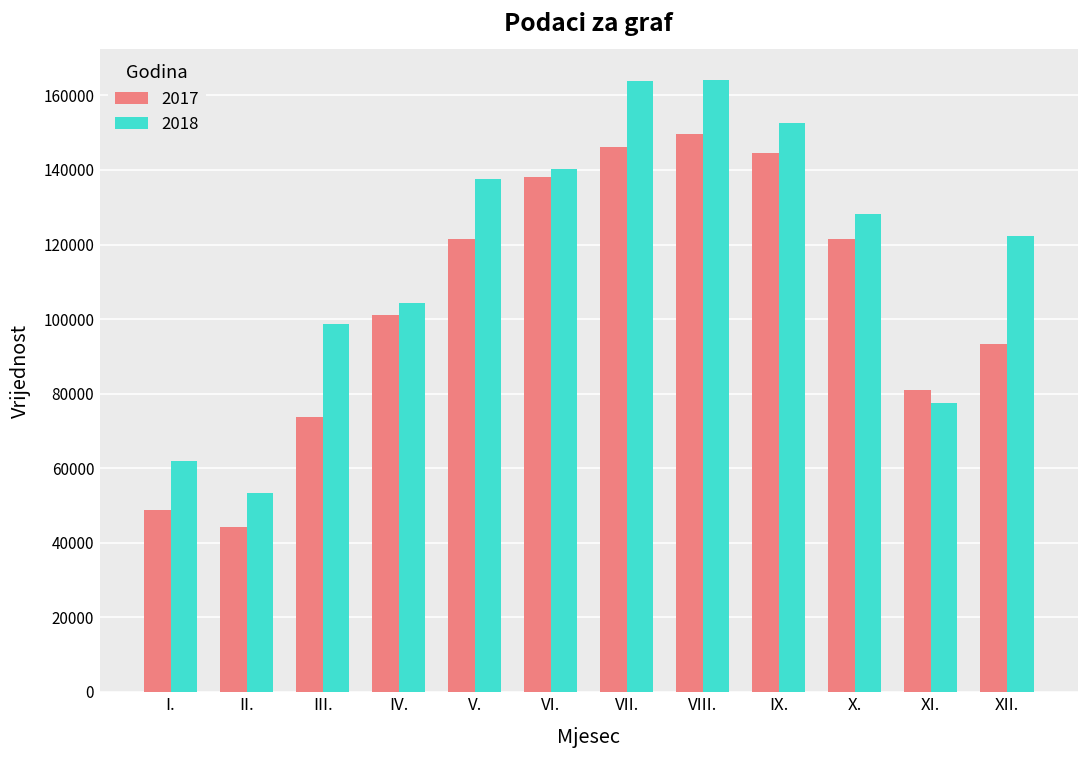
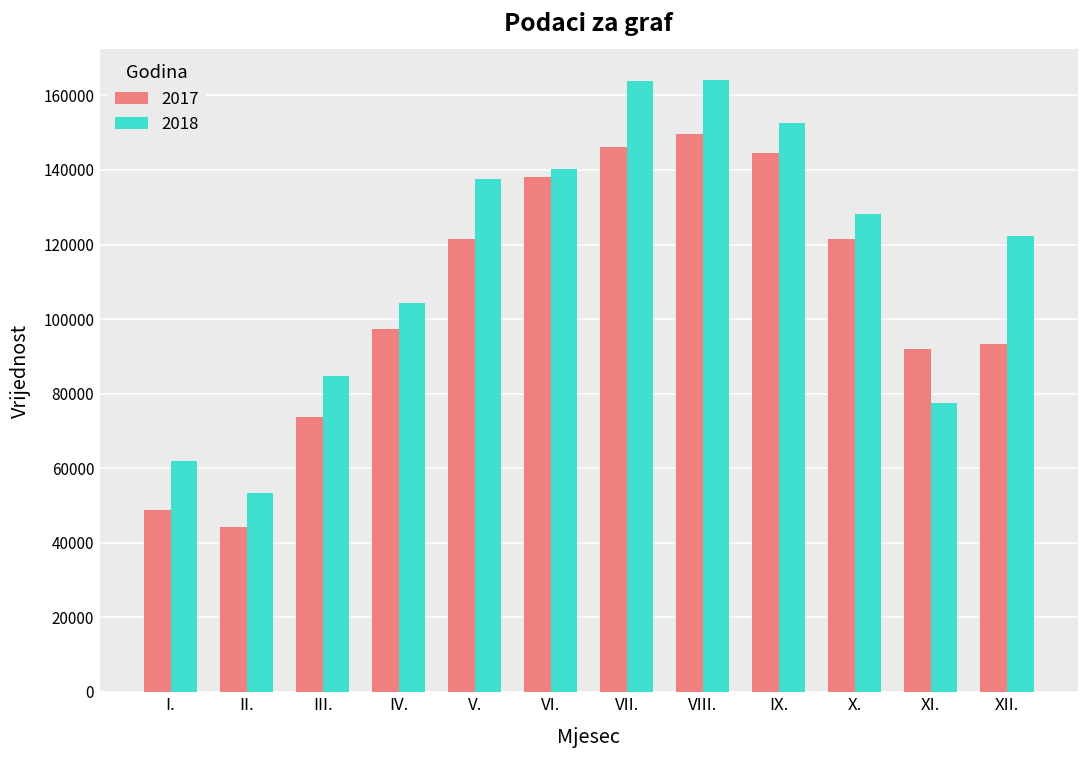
2018, III.: 99000 -> 85000
2017, IV.: 101000 -> 97000
2017, XI.: 81000 -> 92000
